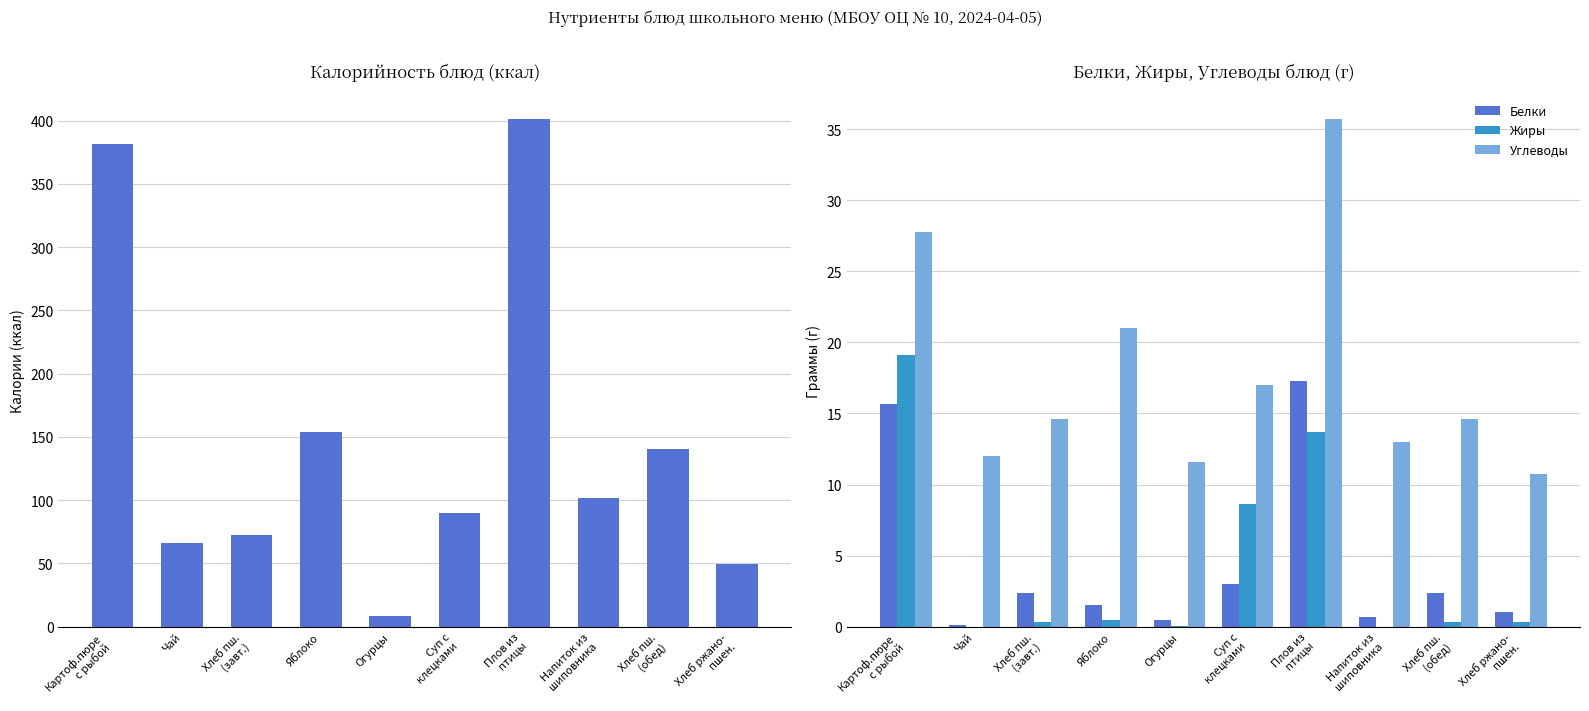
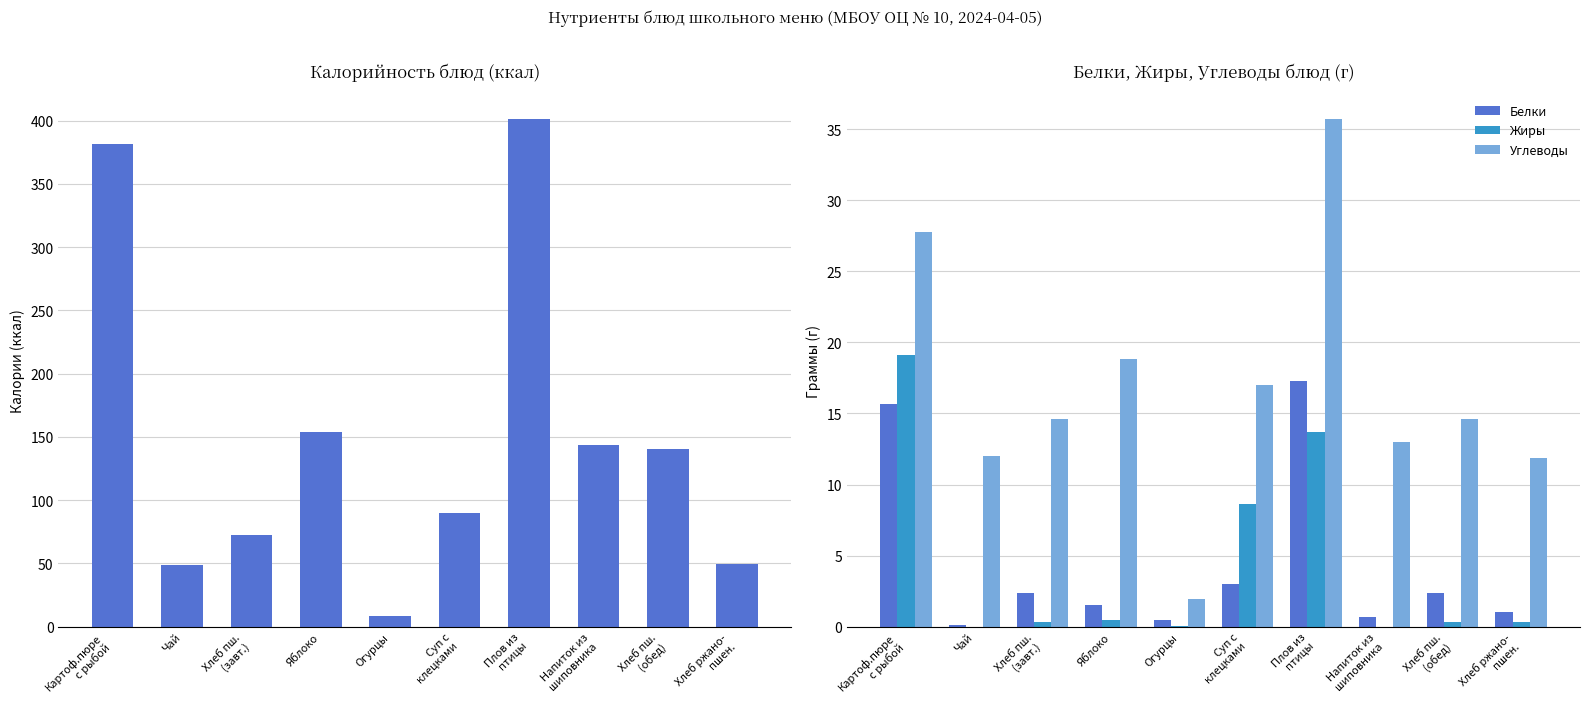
Калорийность блюд (ккал), Чай: 66 -> 49
Калорийность блюд (ккал), Напиток из шиповника: 102 -> 144
Белки, Жиры, Углеводы блюд (г), Углеводы, Яблоко: 21.0 -> 18.8
Белки, Жиры, Углеводы блюд (г), Углеводы, Огурцы: 11.6 -> 2.0
Белки, Жиры, Углеводы блюд (г), Углеводы, Хлеб ржано- пшен.: 10.7 -> 11.9
